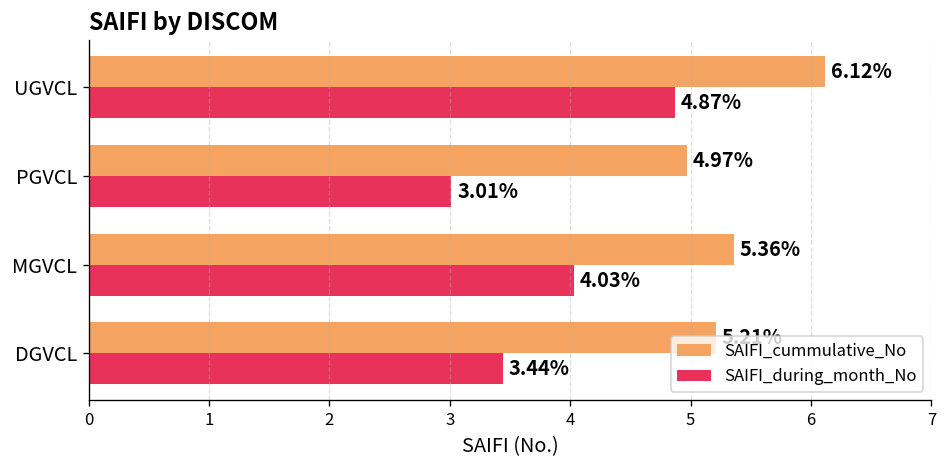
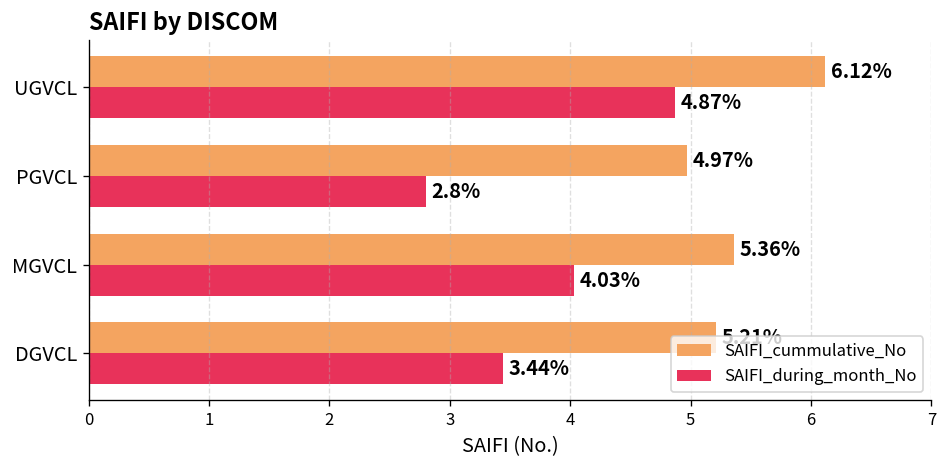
SAIFI_during_month_No, PGVCL: 3.01% -> 2.8%
